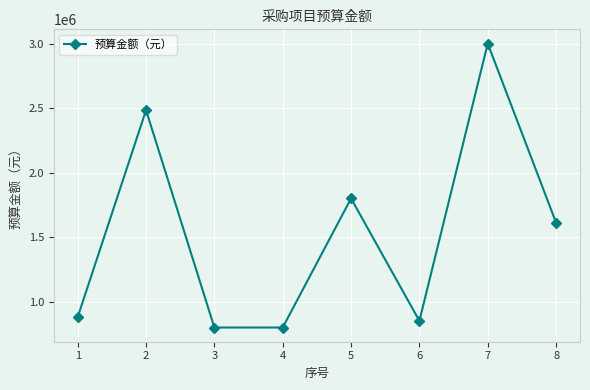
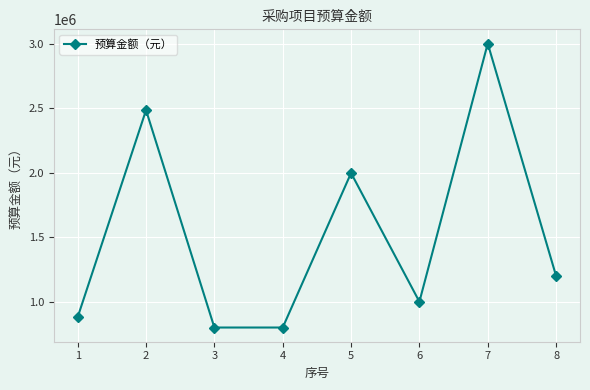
5: 1800000 -> 2000000
6: 850000 -> 1000000
8: 1610000 -> 1200000
